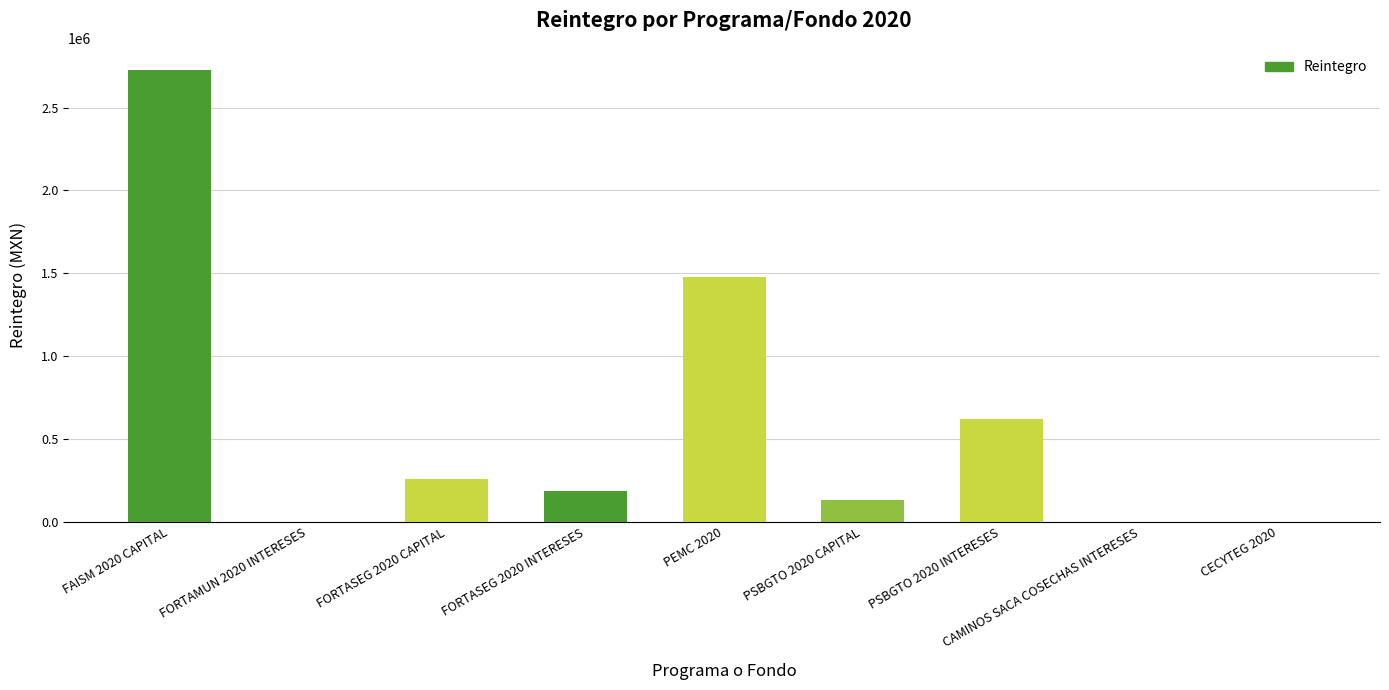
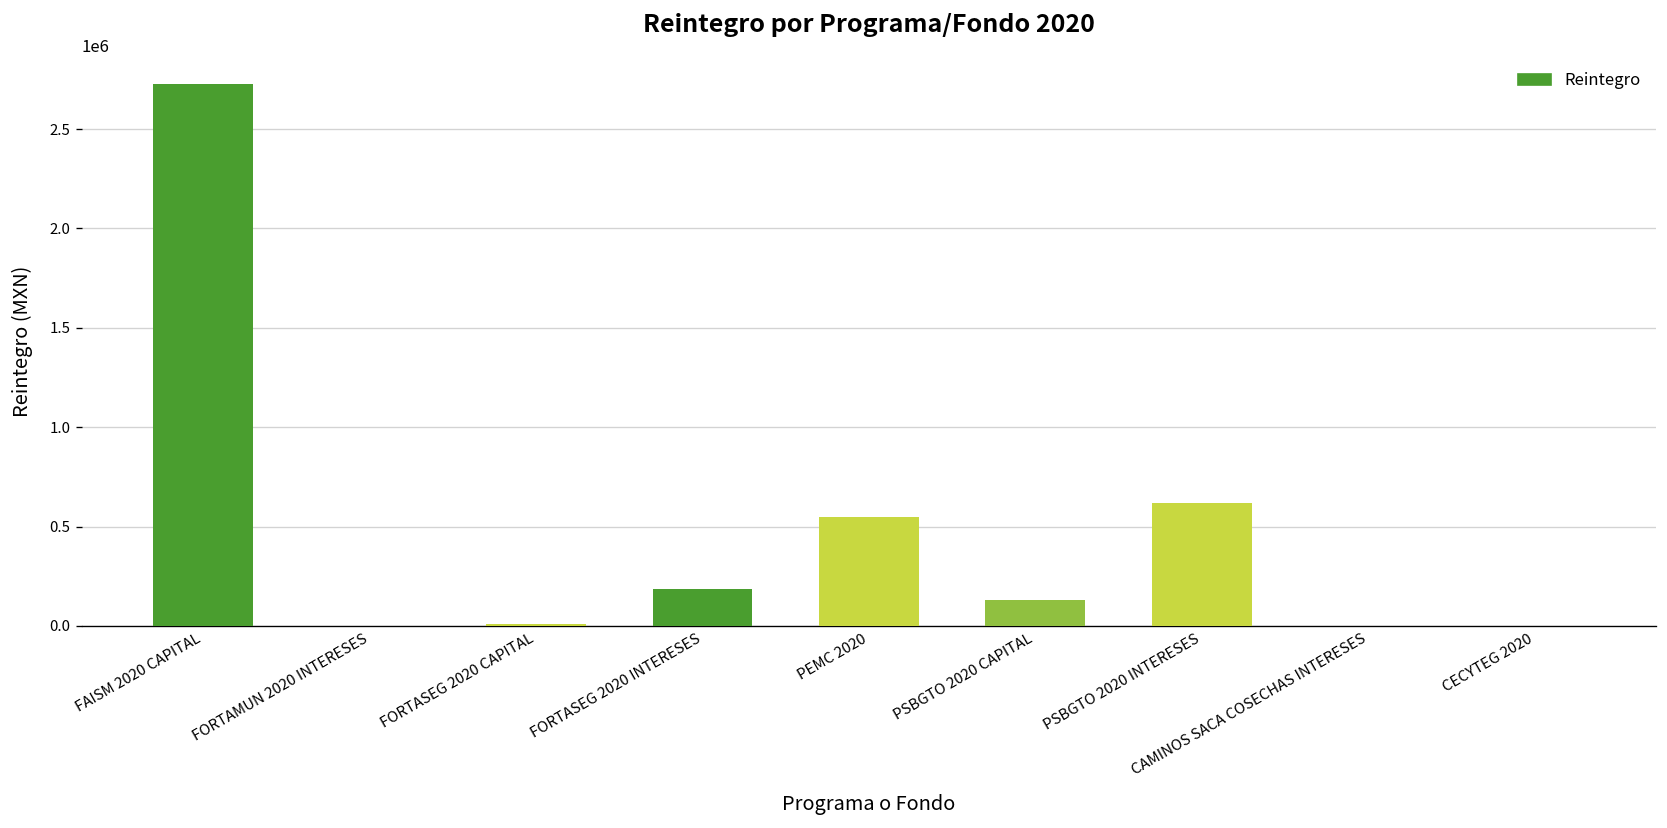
FORTASEG 2020 CAPITAL: 260000 -> 10000
PEMC 2020: 1480000 -> 550000
